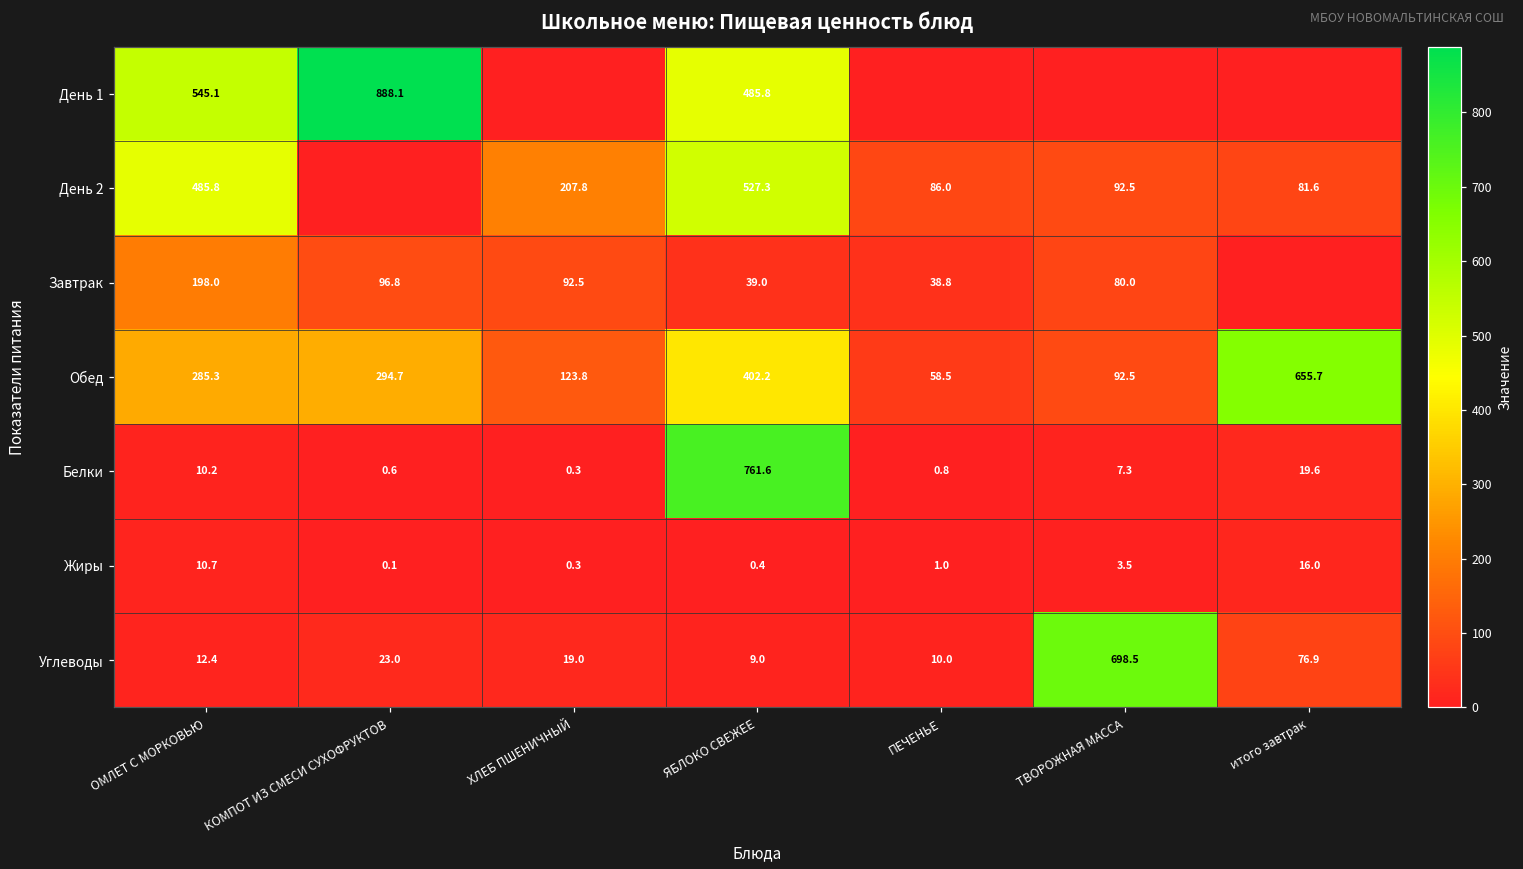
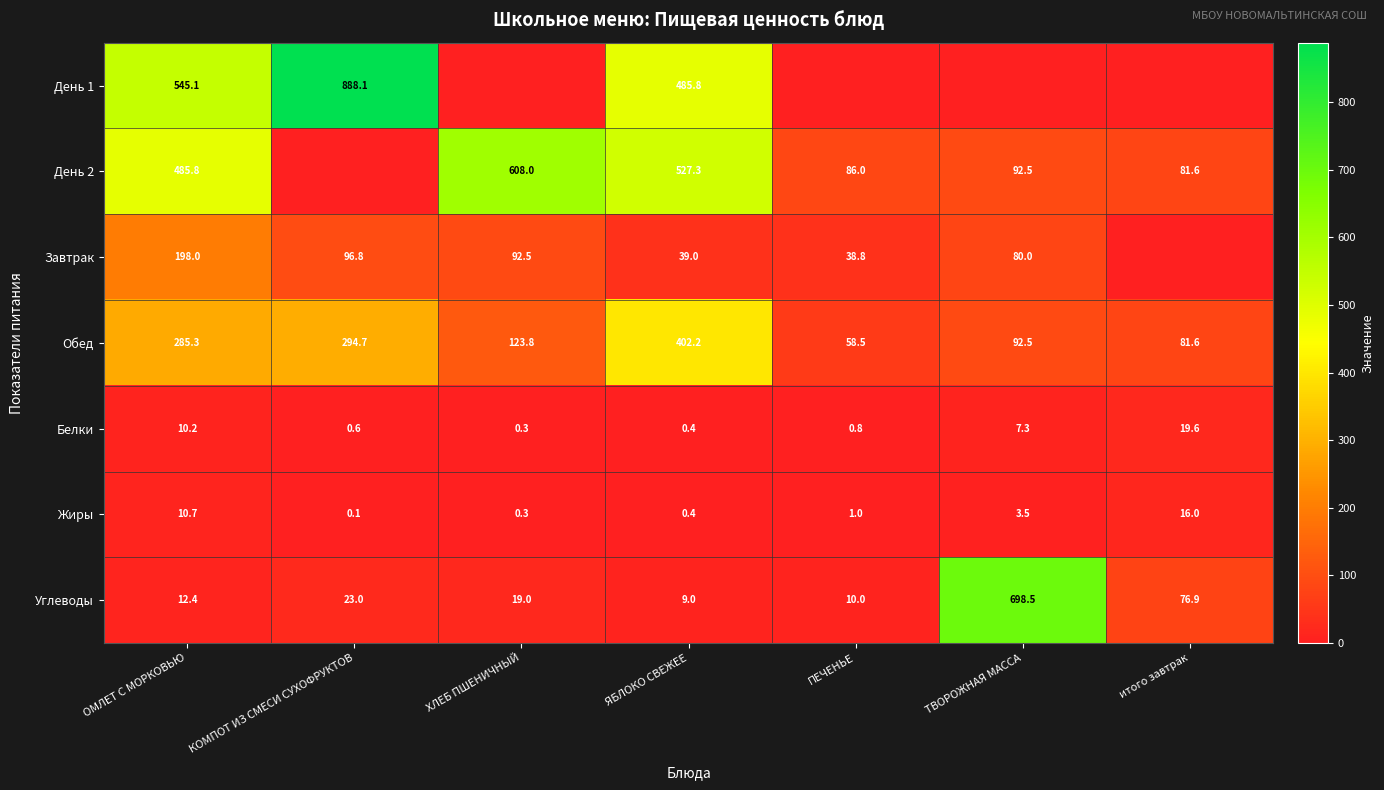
День 2, ХЛЕБ ПШЕНИЧНЫЙ: 207.8 -> 608.0
Обед, итого завтрак: 655.7 -> 81.6
Белки, ЯБЛОКО СВЕЖЕЕ: 761.6 -> 0.4
